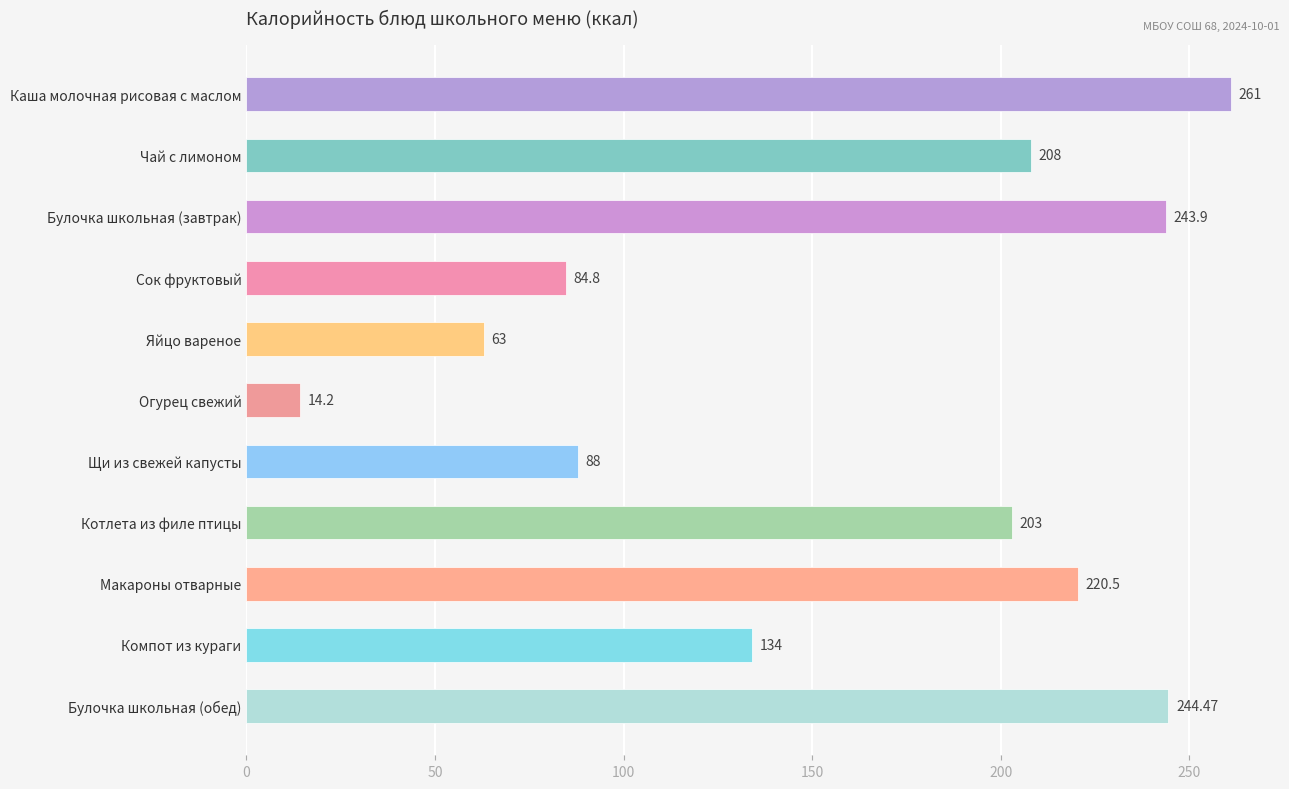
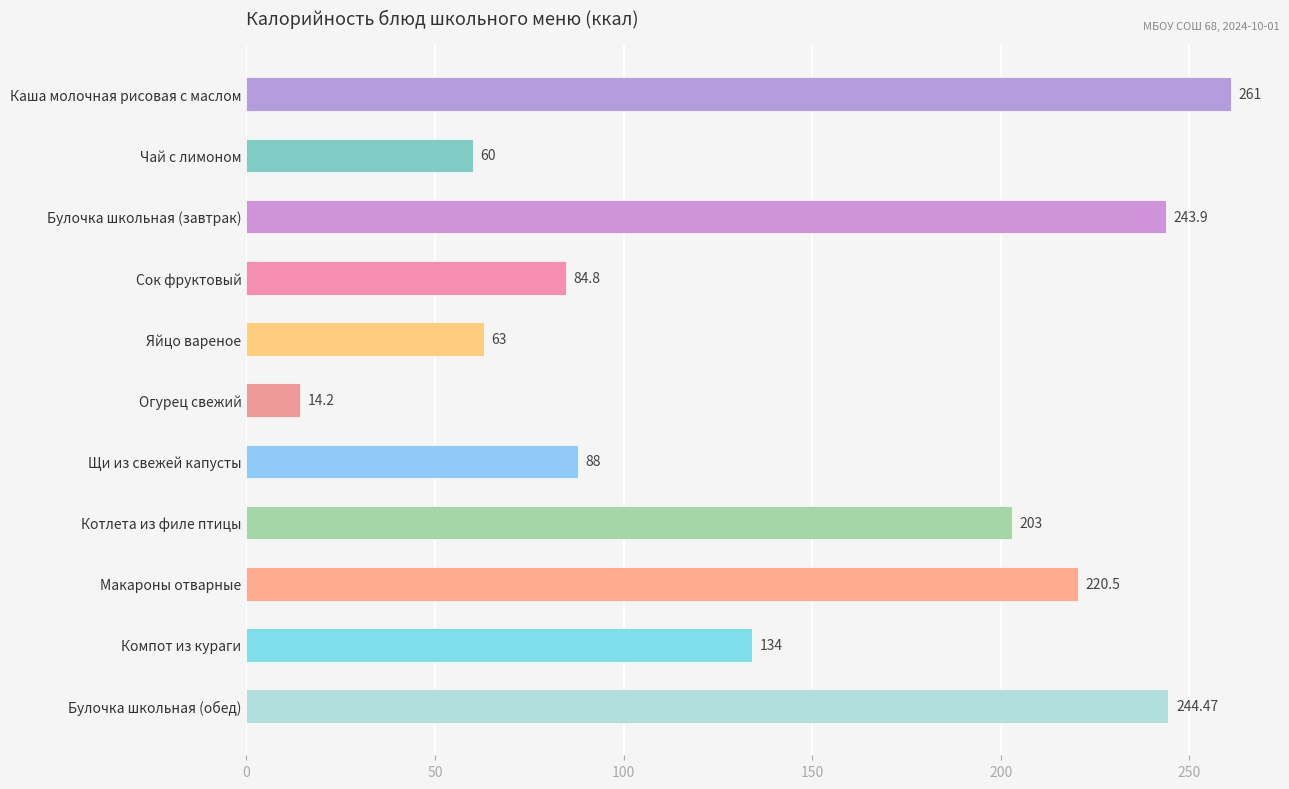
Чай с лимоном: 208 -> 60
